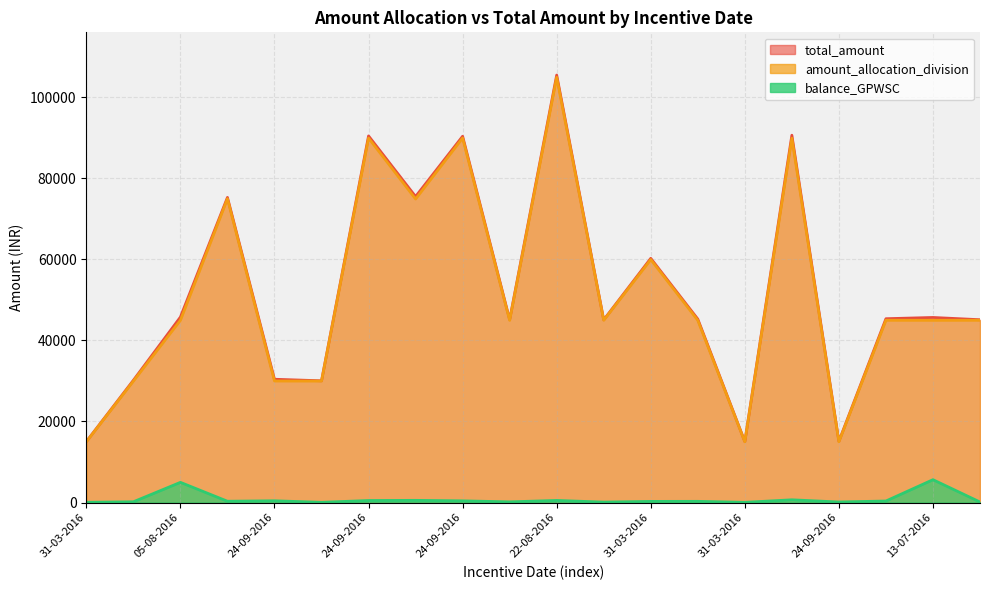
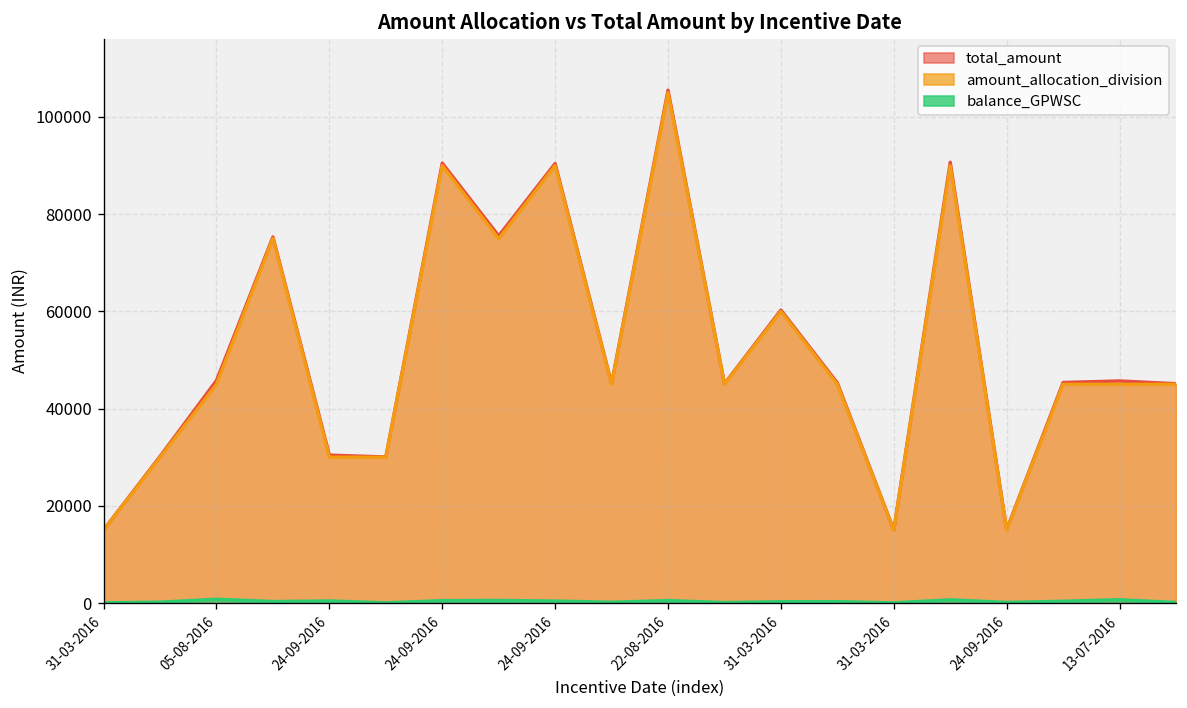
balance_GPWSC, 05-08-2016: 5000 -> 1000
balance_GPWSC, 13-07-2016: 6000 -> 1000
